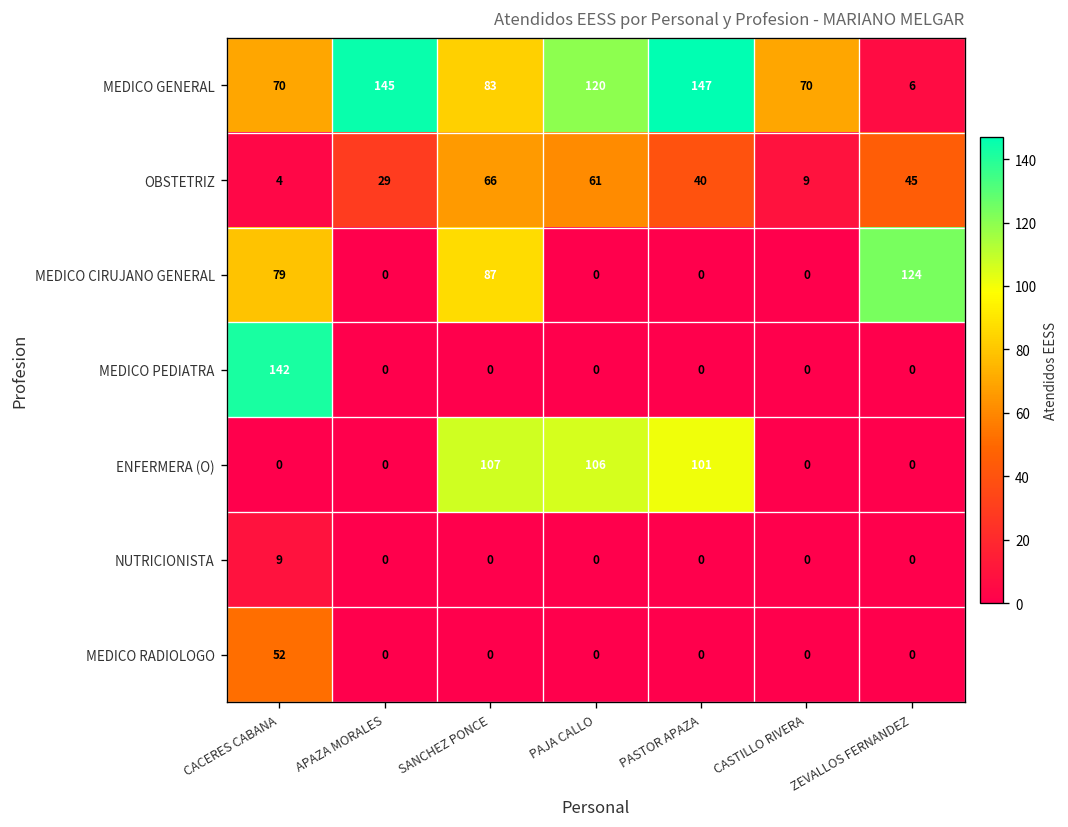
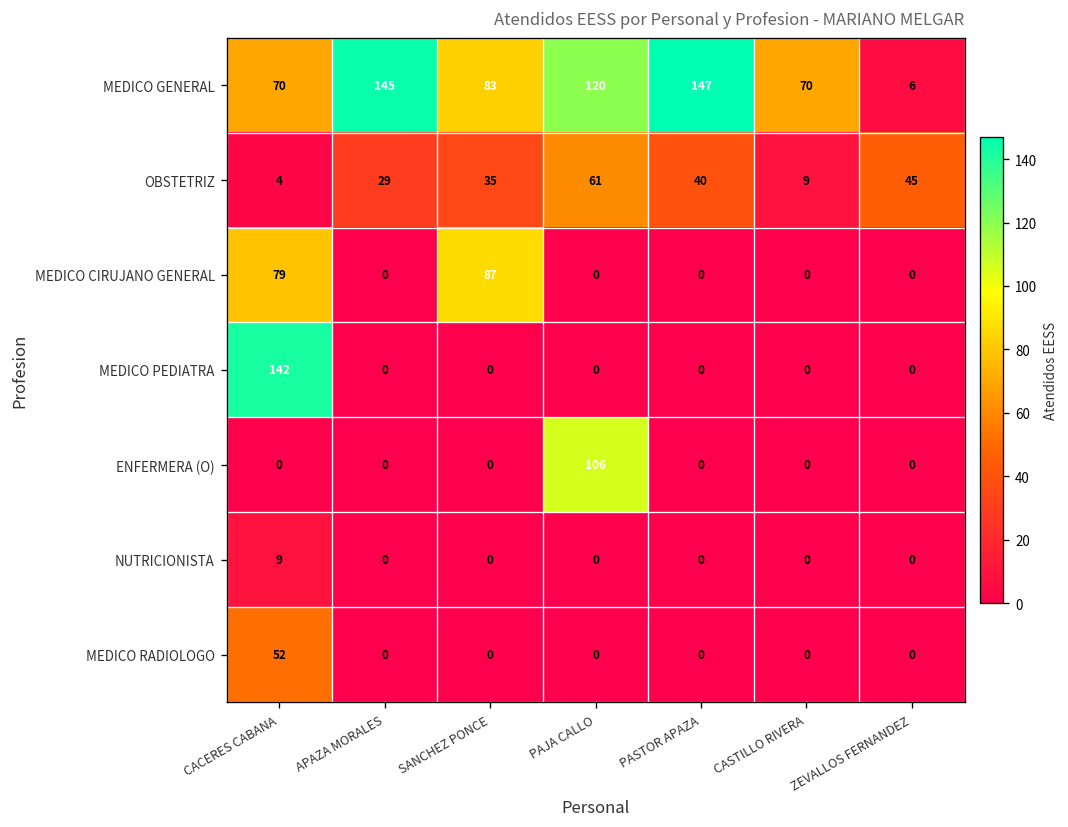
OBSTETRIZ, SANCHEZ PONCE: 66 -> 35
MEDICO CIRUJANO GENERAL, ZEVALLOS FERNANDEZ: 124 -> 0
ENFERMERA (O), SANCHEZ PONCE: 107 -> 0
ENFERMERA (O), PASTOR APAZA: 101 -> 0
